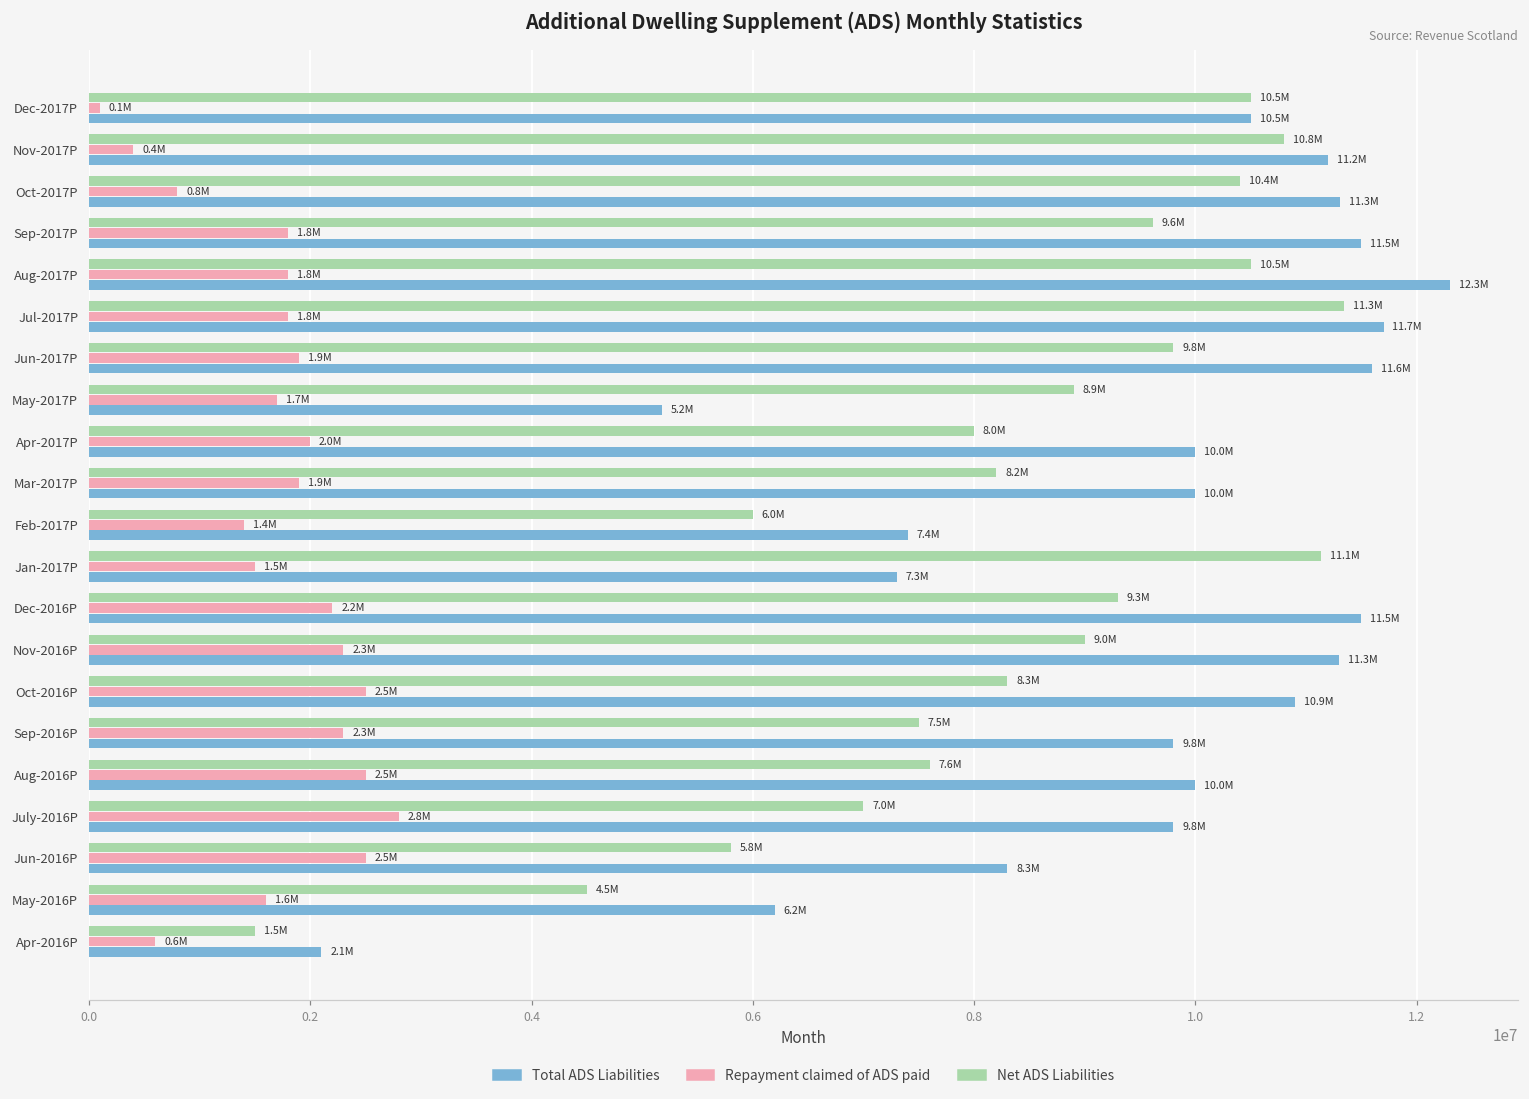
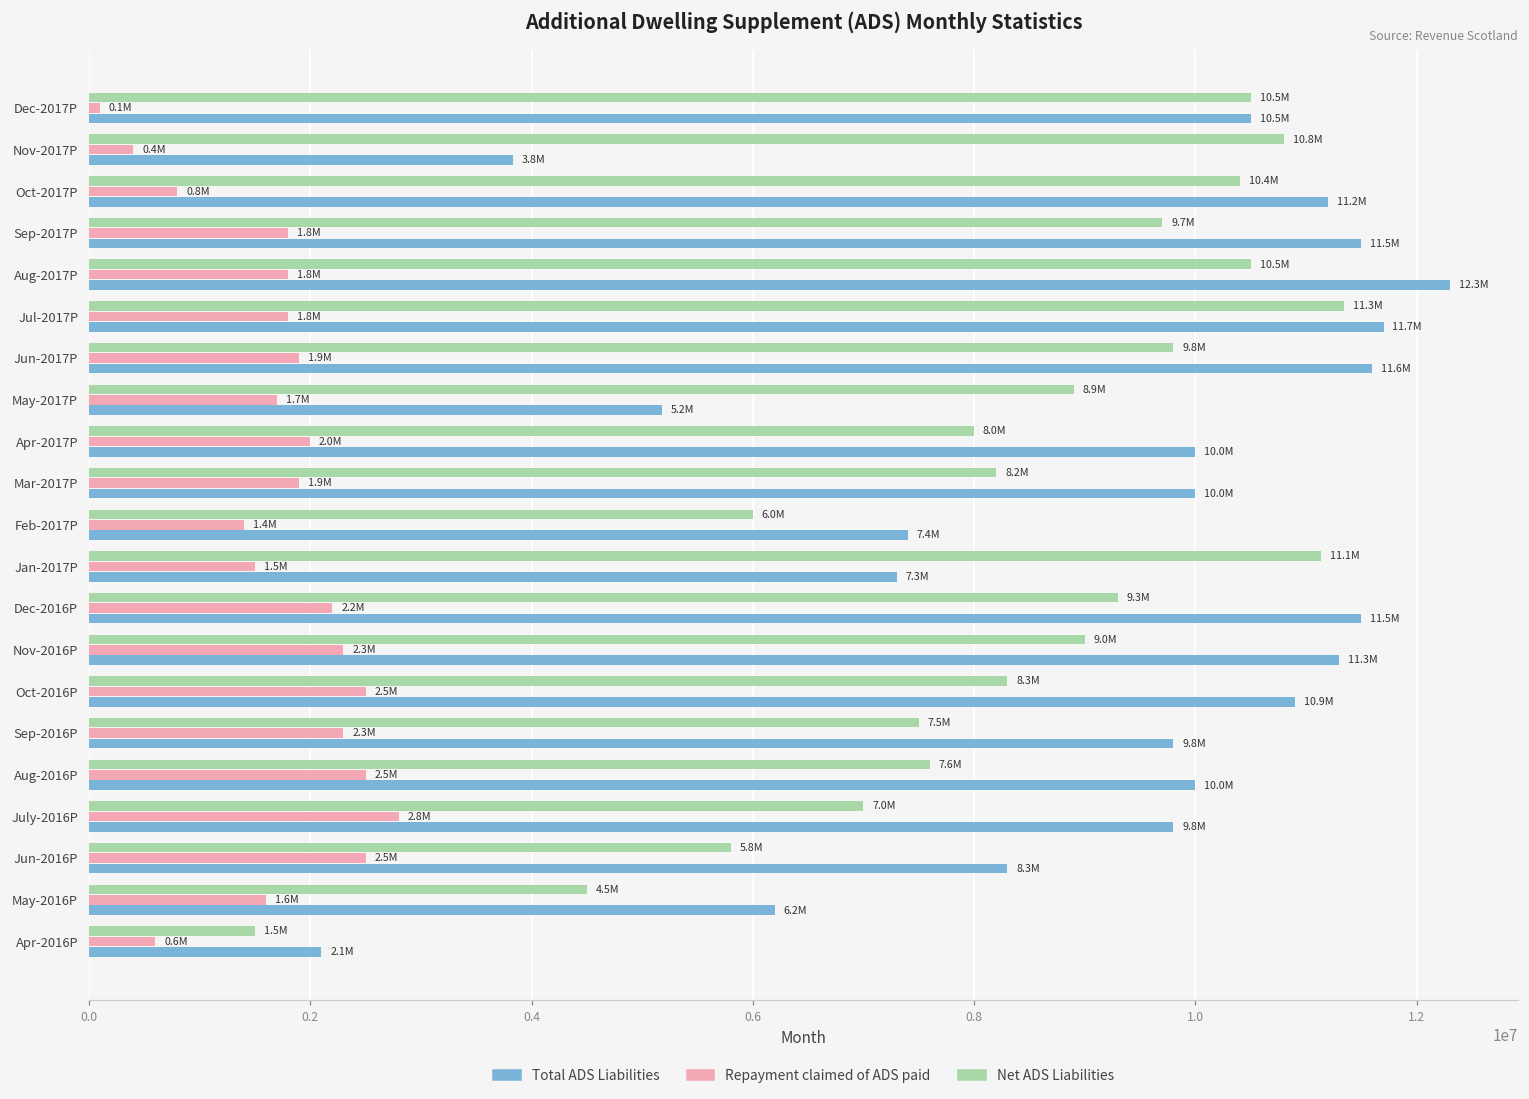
Total ADS Liabilities, Nov-2017P: 11.2M -> 3.8M
Total ADS Liabilities, Oct-2017P: 11.3M -> 11.2M
Net ADS Liabilities, Sep-2017P: 9.6M -> 9.7M
